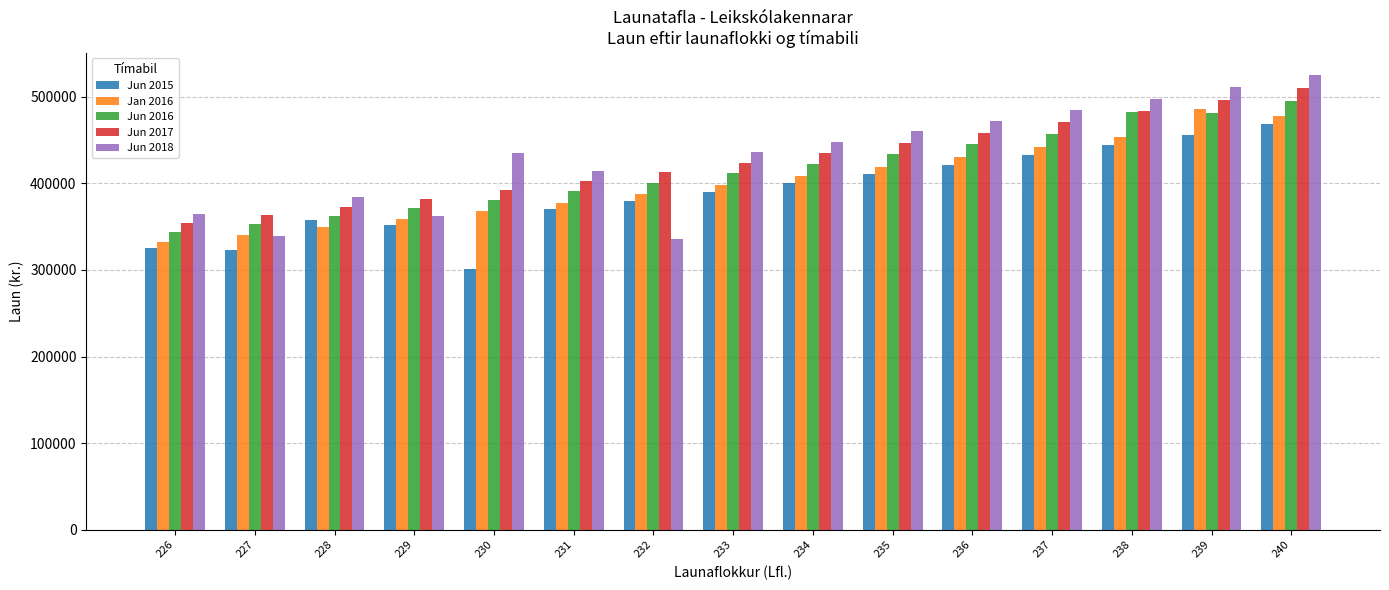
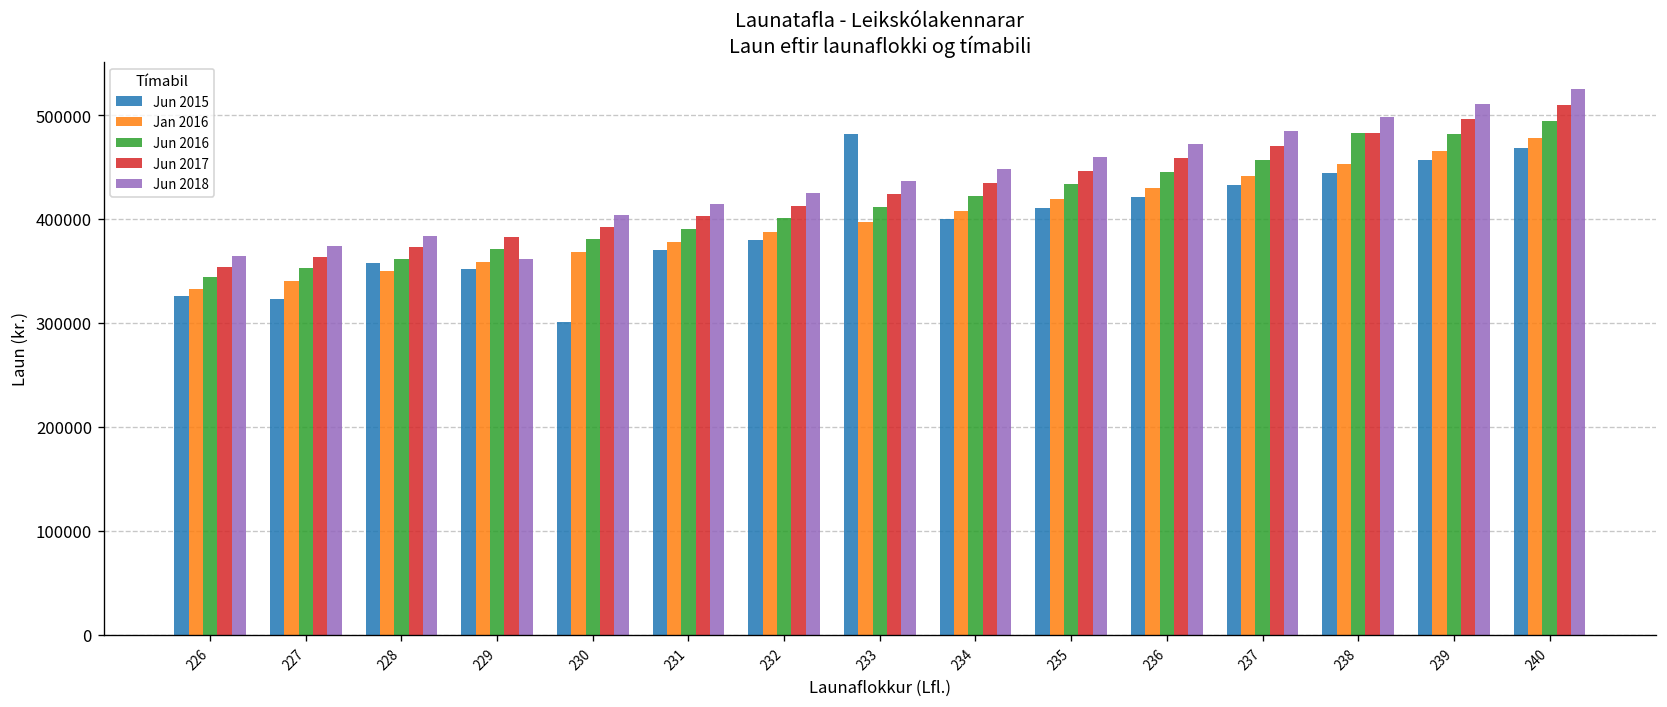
Jun 2018, 227: 340000 -> 370000
Jun 2018, 230: 440000 -> 400000
Jun 2018, 232: 340000 -> 430000
Jun 2015, 233: 390000 -> 480000
Jan 2016, 239: 490000 -> 470000
